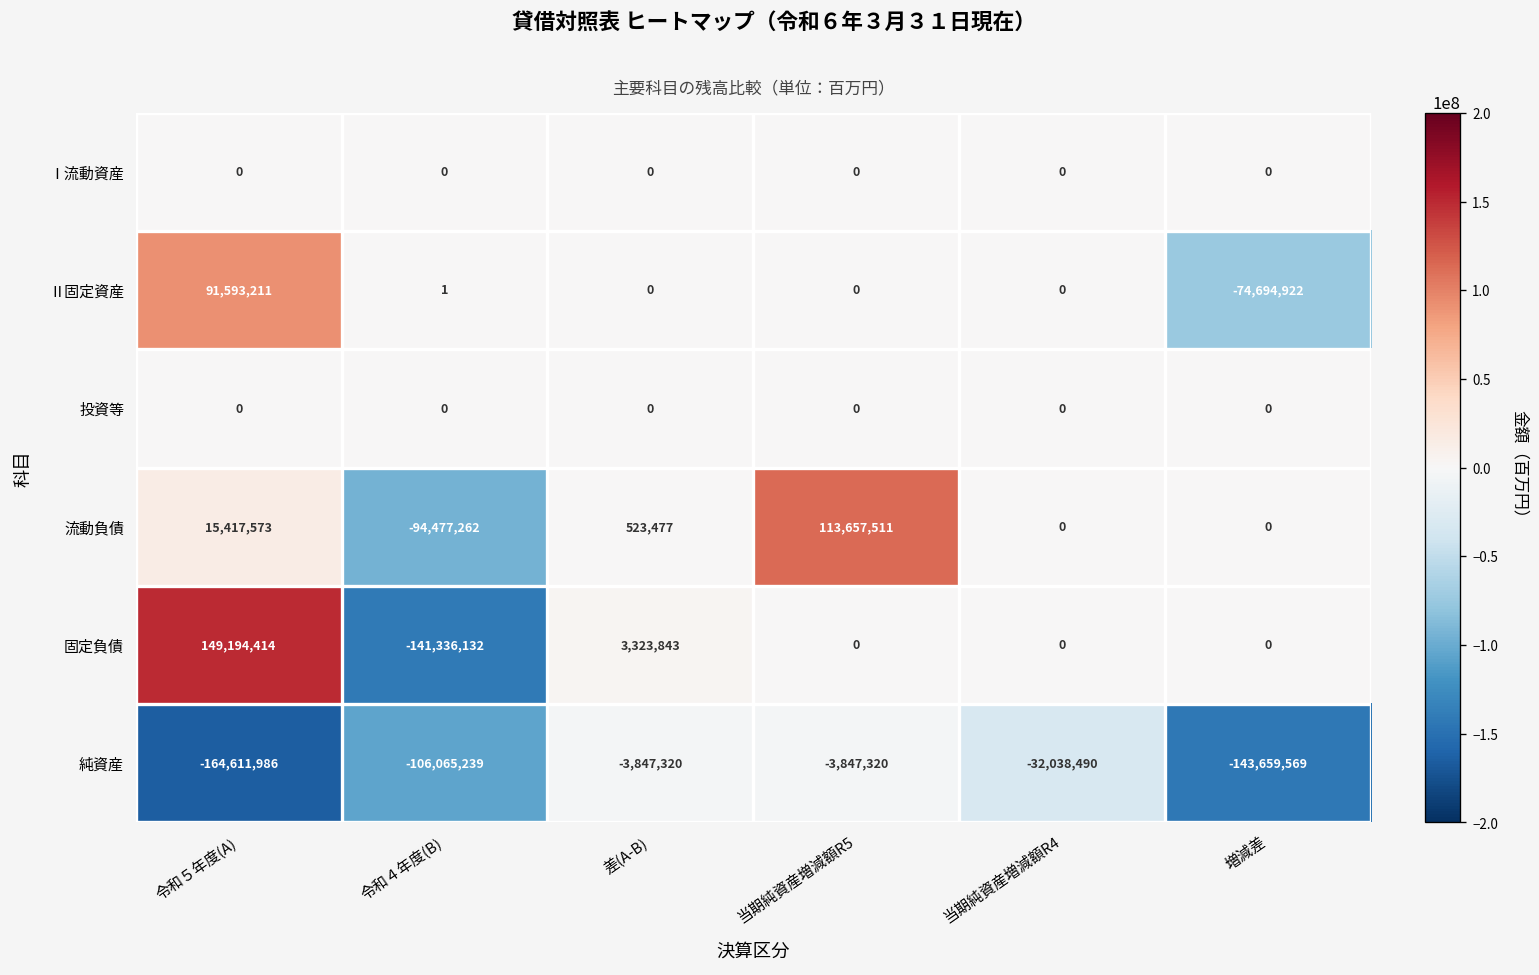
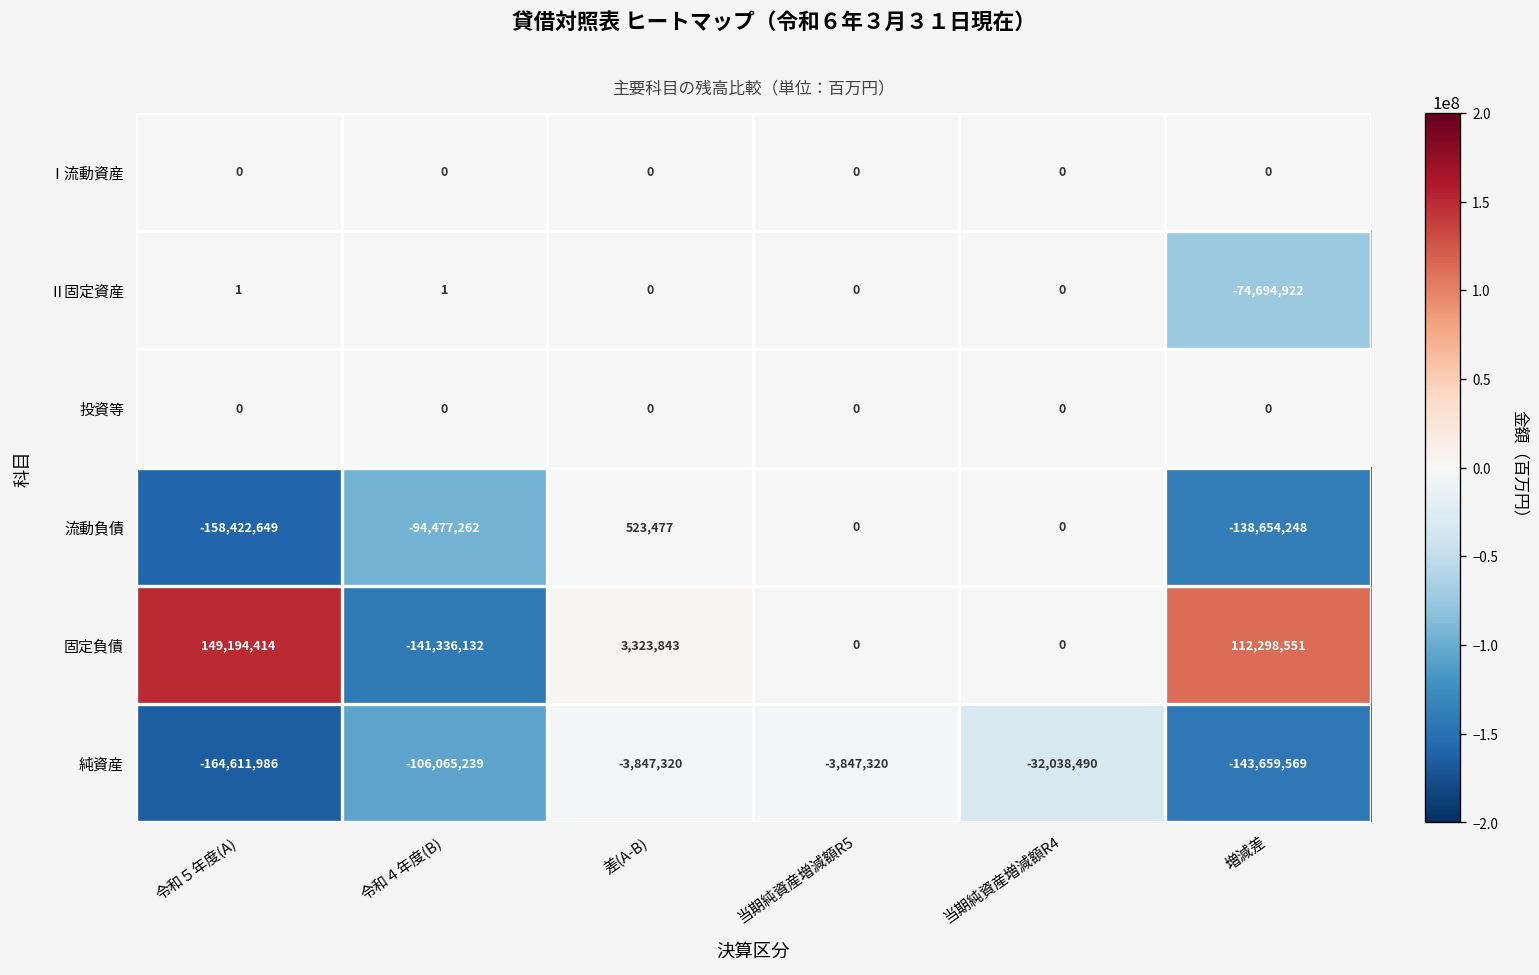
Ⅱ固定資産, 令和５年度(A): 91,593,211 -> 1
流動負債, 令和５年度(A): 15,417,573 -> -158,422,649
流動負債, 当期純資産増減額R5: 113,657,511 -> 0
流動負債, 増減差: 0 -> -138,654,248
固定負債, 増減差: 0 -> 112,298,551
